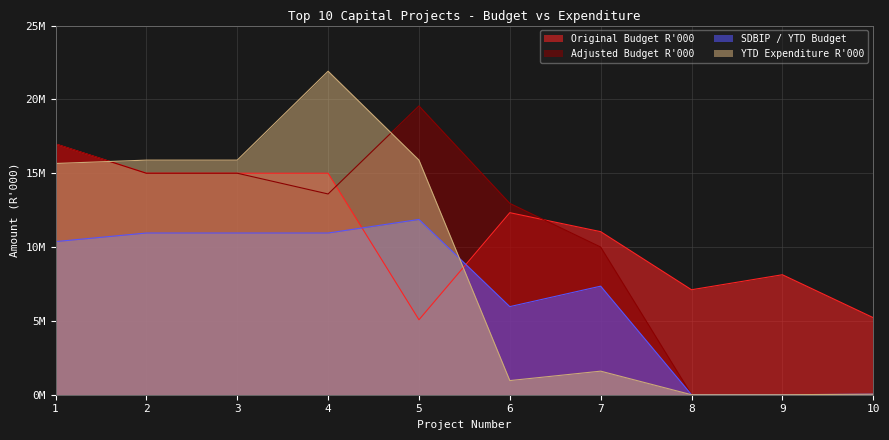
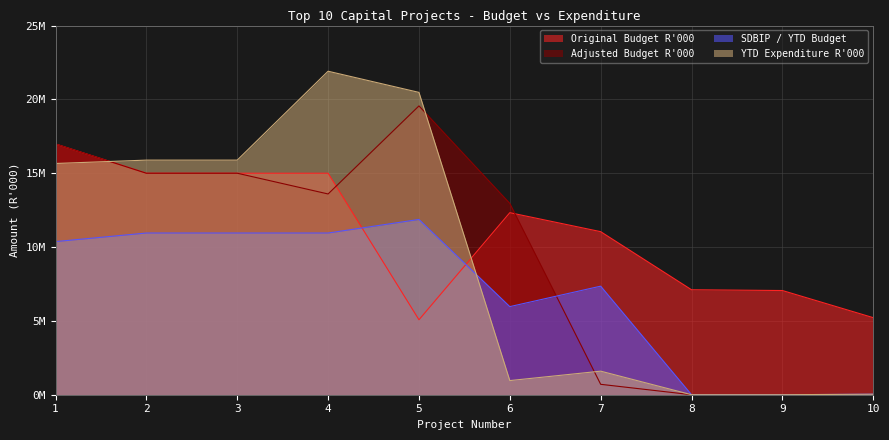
YTD Expenditure R'000, 5: 15900000 -> 20500000
Adjusted Budget R'000, 7: 10000000 -> 700000
Original Budget R'000, 9: 8100000 -> 7100000
